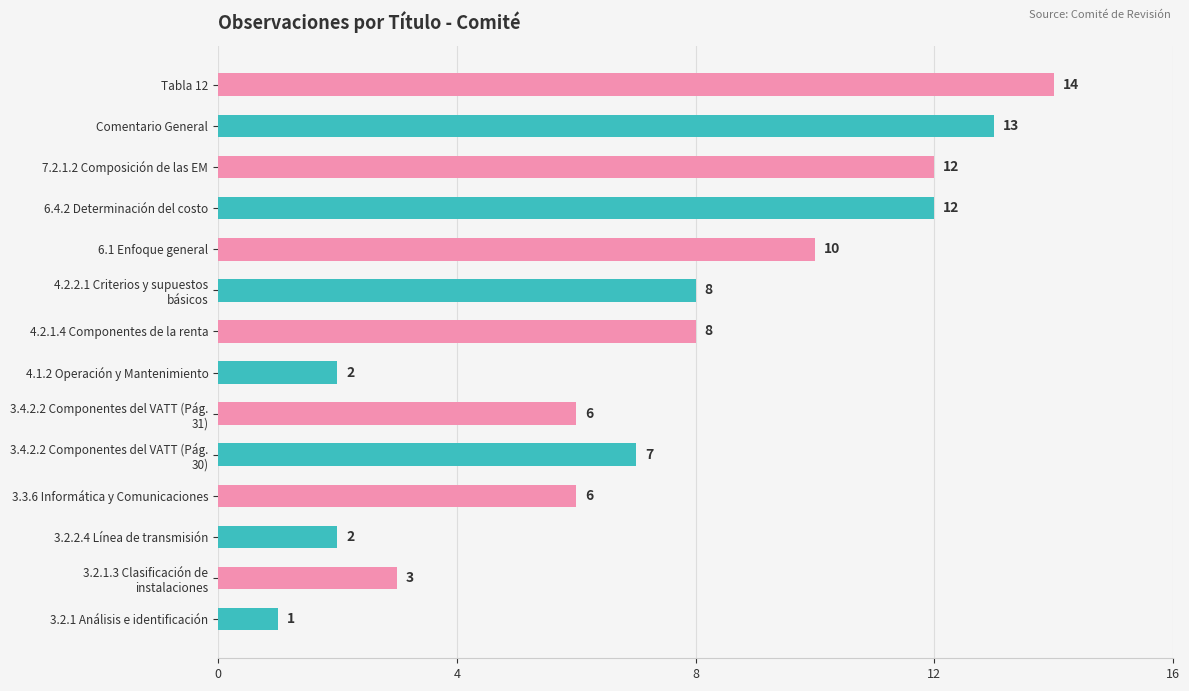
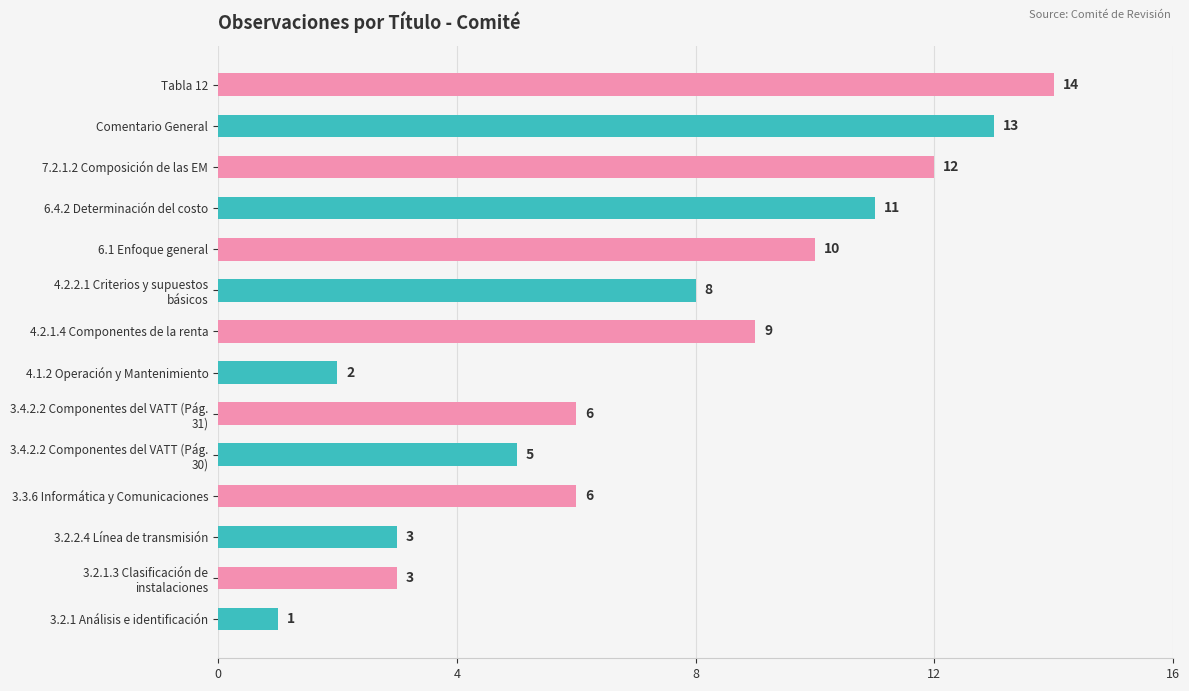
6.4.2 Determinación del costo: 12 -> 11
4.2.1.4 Componentes de la renta: 8 -> 9
3.4.2.2 Componentes del VATT (Pág. 30): 7 -> 5
3.2.2.4 Línea de transmisión: 2 -> 3
